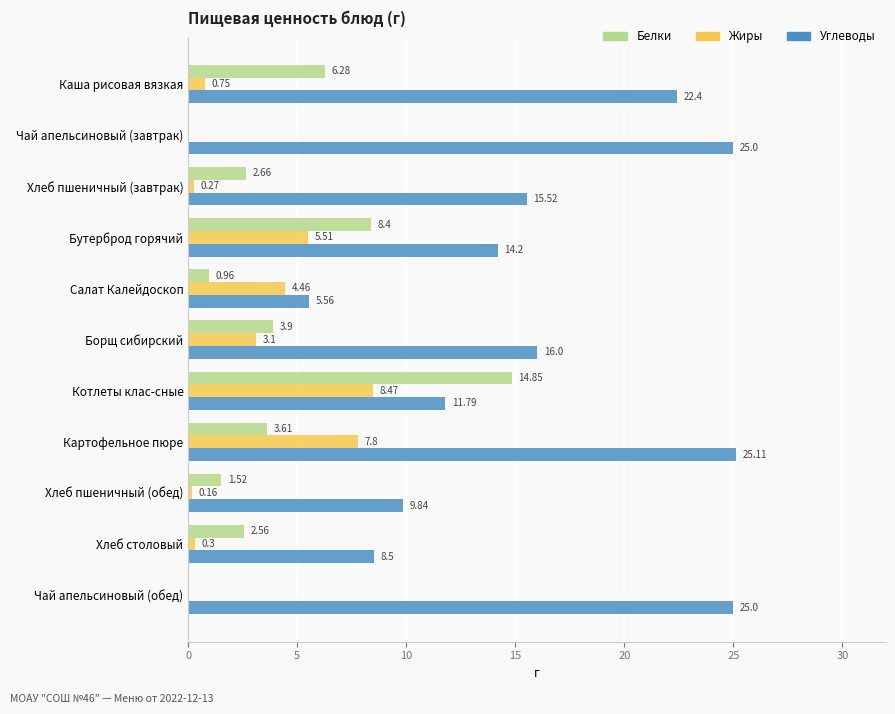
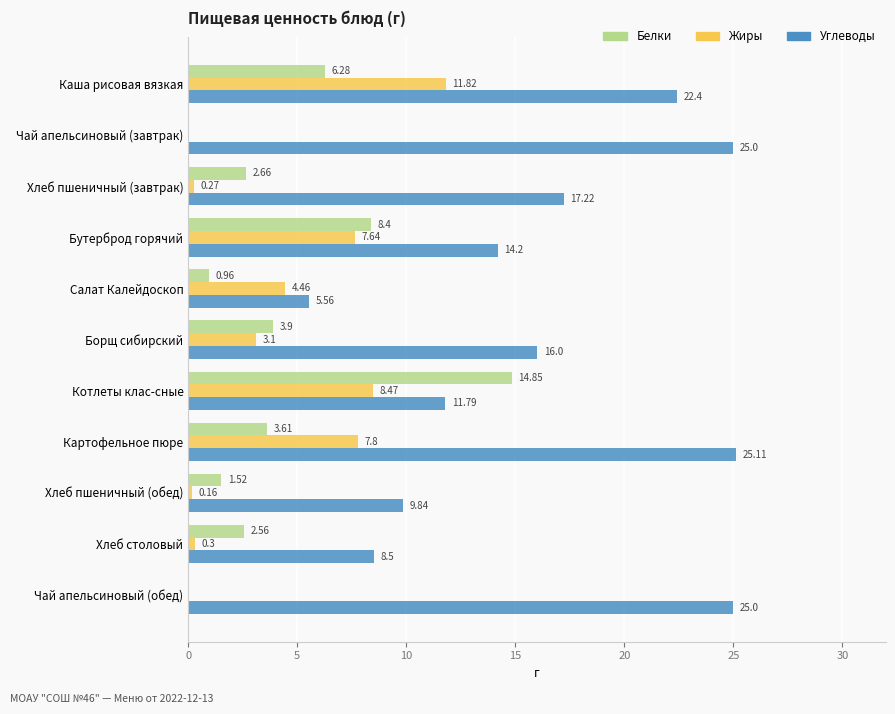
Жиры, Каша рисовая вязкая: 0.75 -> 11.82
Углеводы, Хлеб пшеничный (завтрак): 15.52 -> 17.22
Жиры, Бутерброд горячий: 5.51 -> 7.64
